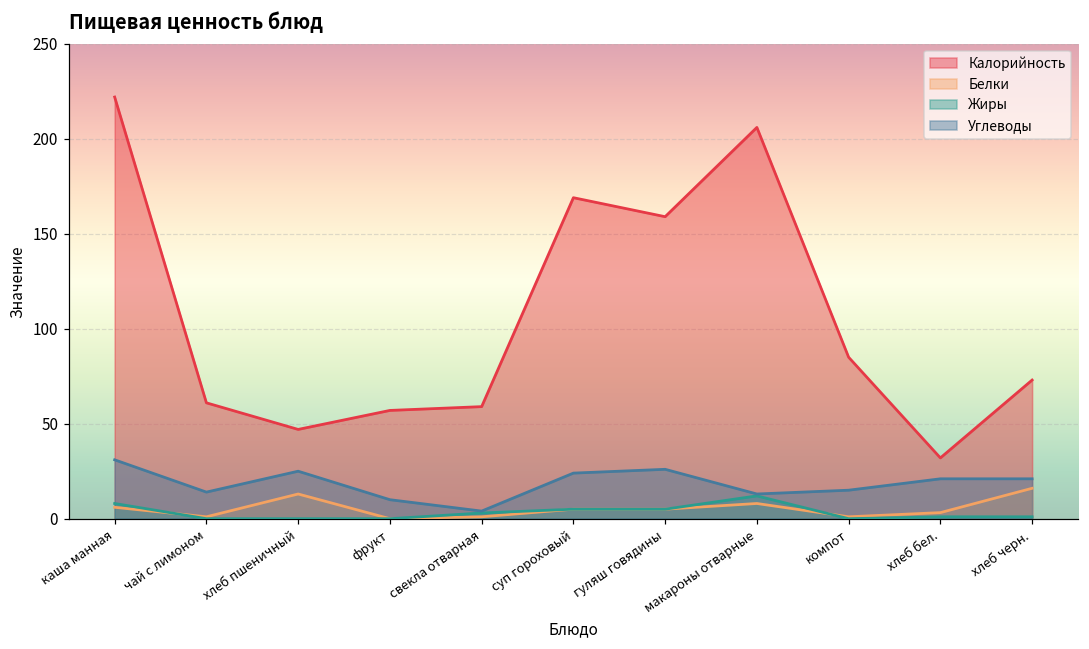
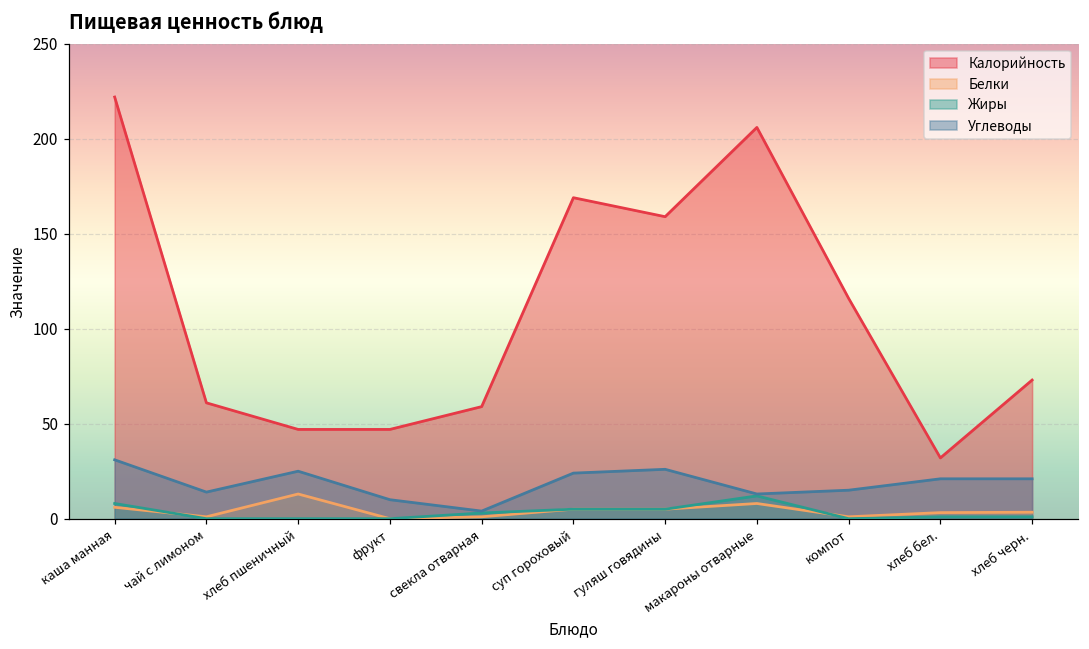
Калорийность, фрукт: 57 -> 47
Калорийность, компот: 85 -> 116
Белки, хлеб черн.: 16 -> 3
